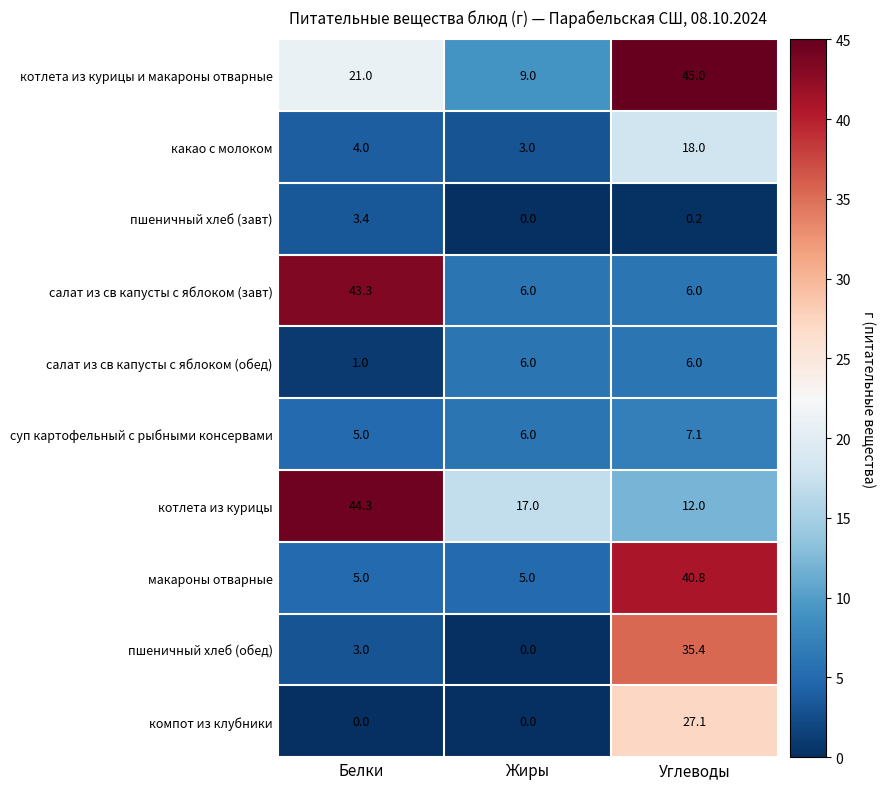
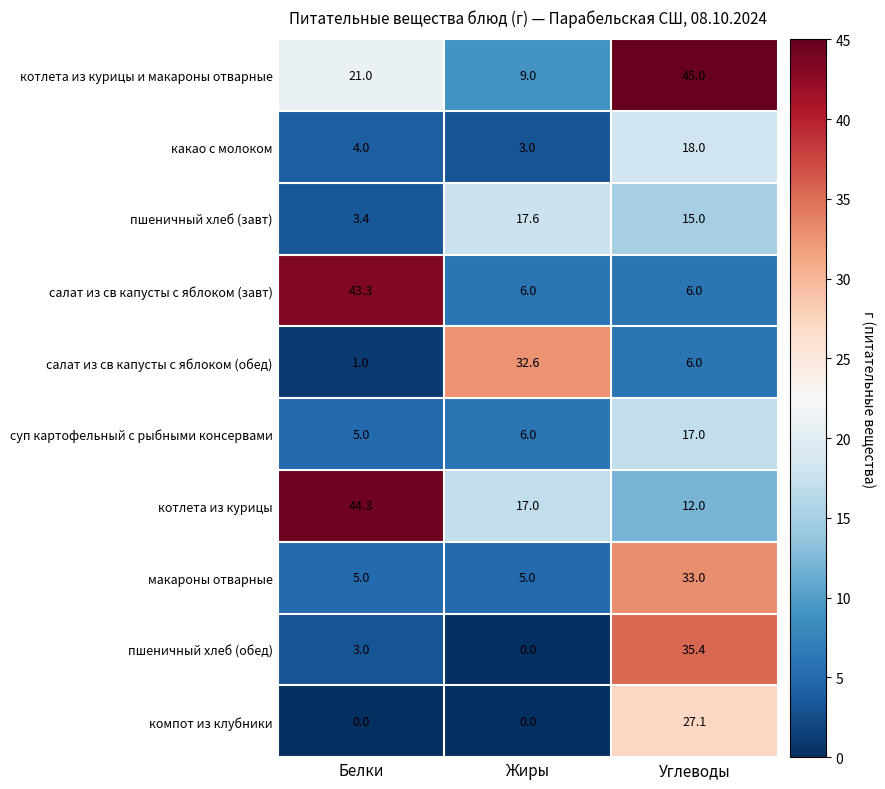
пшеничный хлеб (завт), Жиры: 0.0 -> 17.6
пшеничный хлеб (завт), Углеводы: 0.2 -> 15.0
салат из св капусты с яблоком (обед), Жиры: 6.0 -> 32.6
суп картофельный с рыбными консервами, Углеводы: 7.1 -> 17.0
макароны отварные, Углеводы: 40.8 -> 33.0
